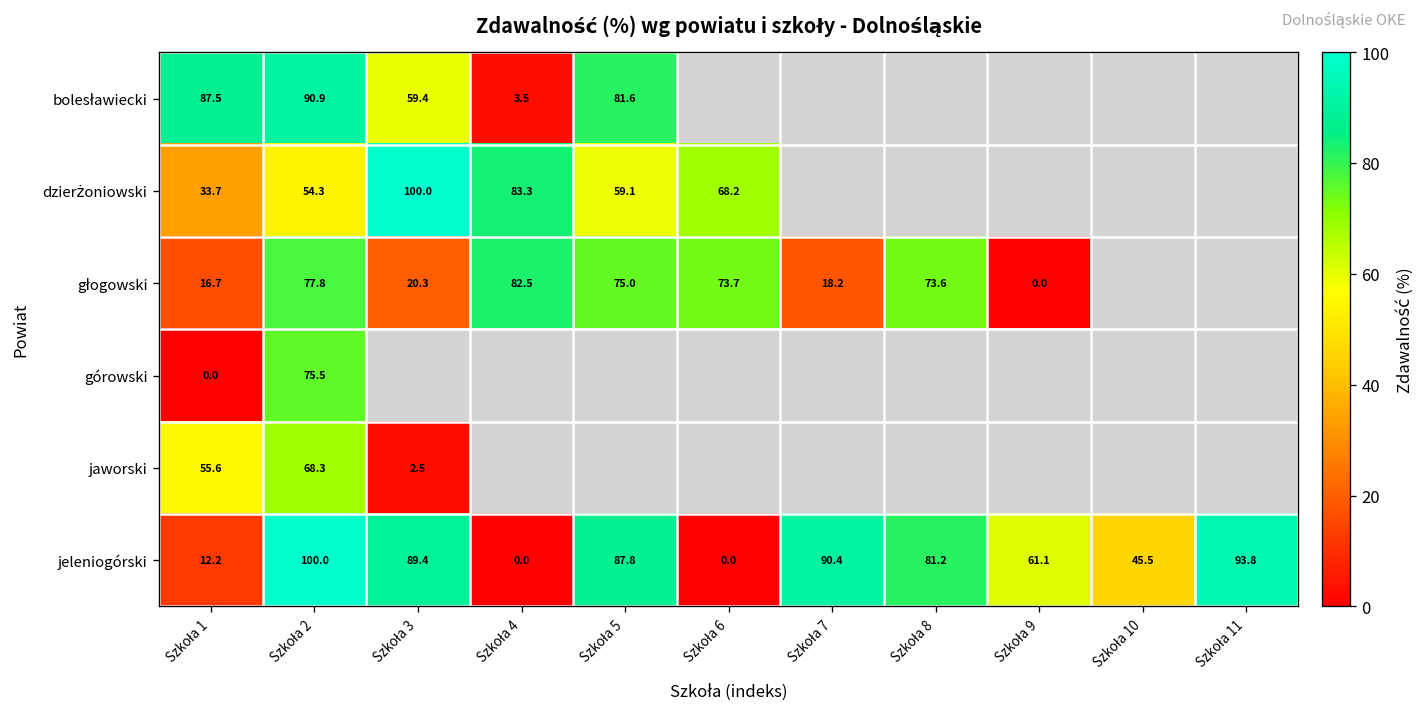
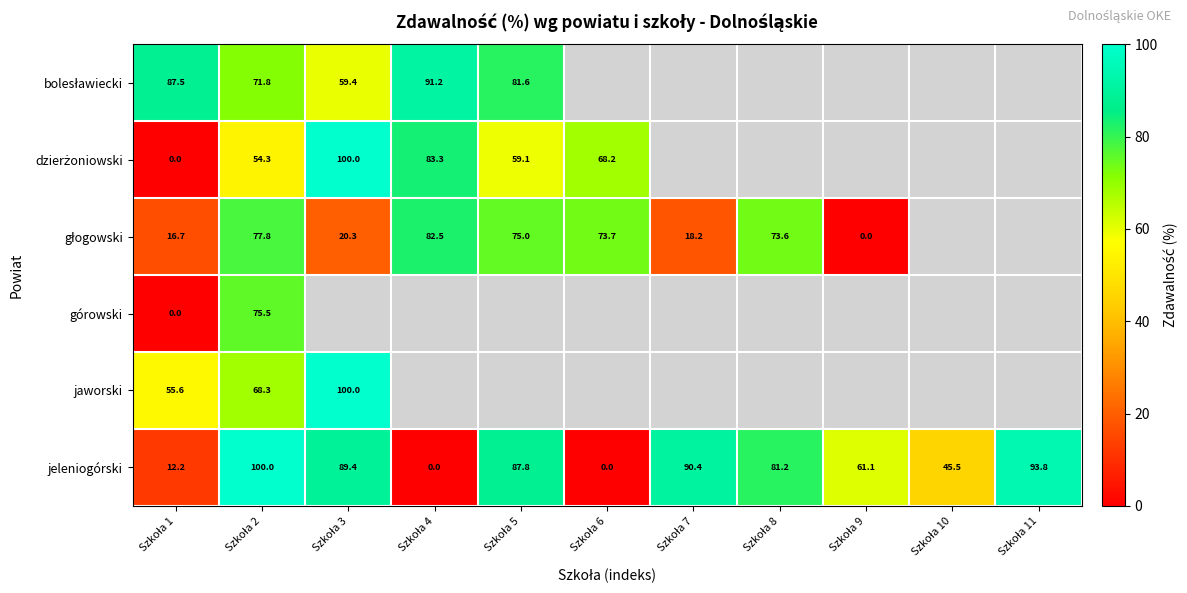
bolesławiecki, Szkoła 2: 90.9 -> 71.8
bolesławiecki, Szkoła 4: 3.5 -> 91.2
dzierżoniowski, Szkoła 1: 33.7 -> 0.0
jaworski, Szkoła 3: 2.5 -> 100.0
